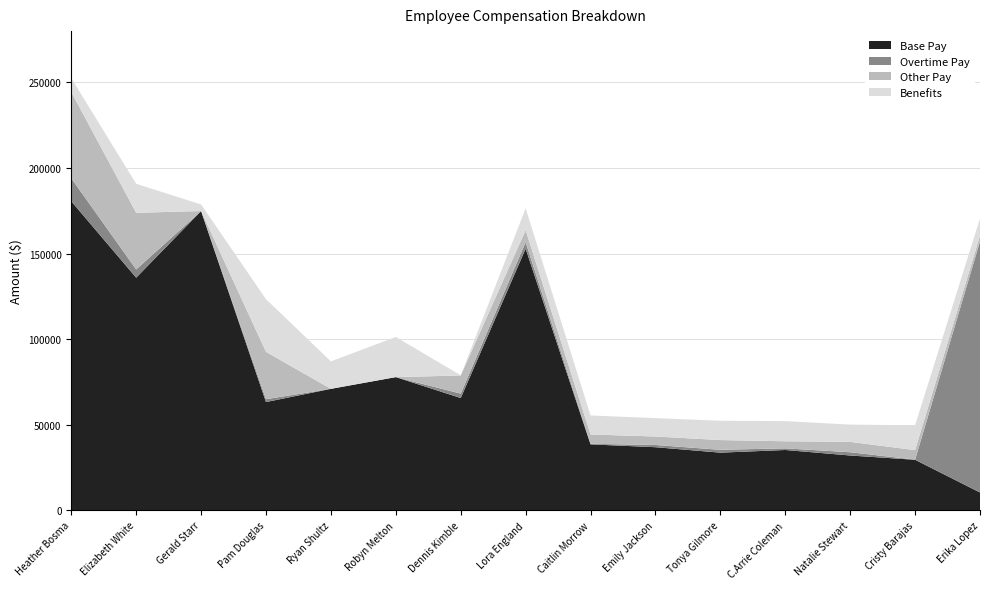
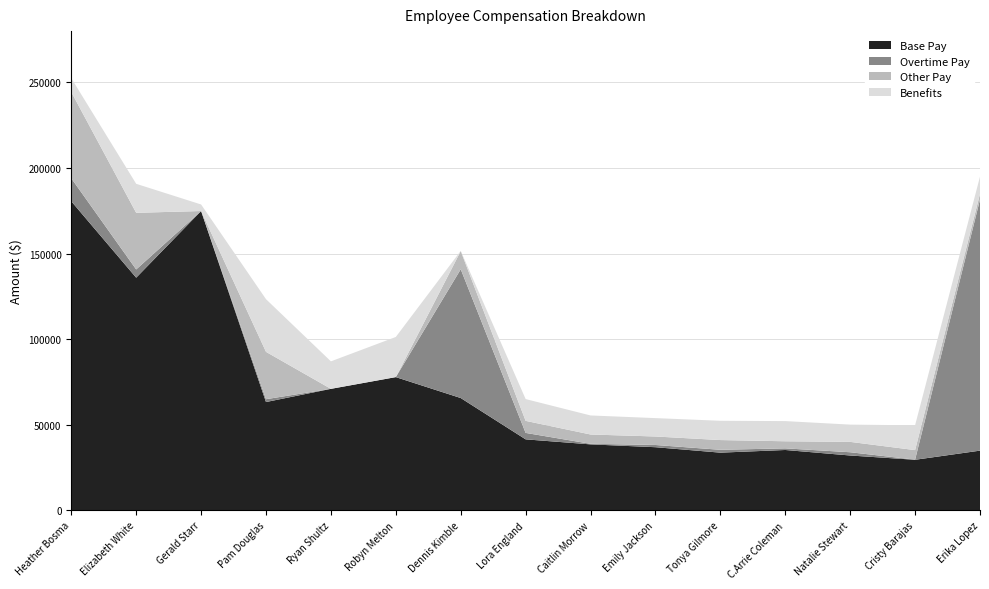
Overtime Pay, Dennis Kimble: 3000 -> 75000
Base Pay, Lora England: 153000 -> 42000
Base Pay, Erika Lopez: 10000 -> 35000
